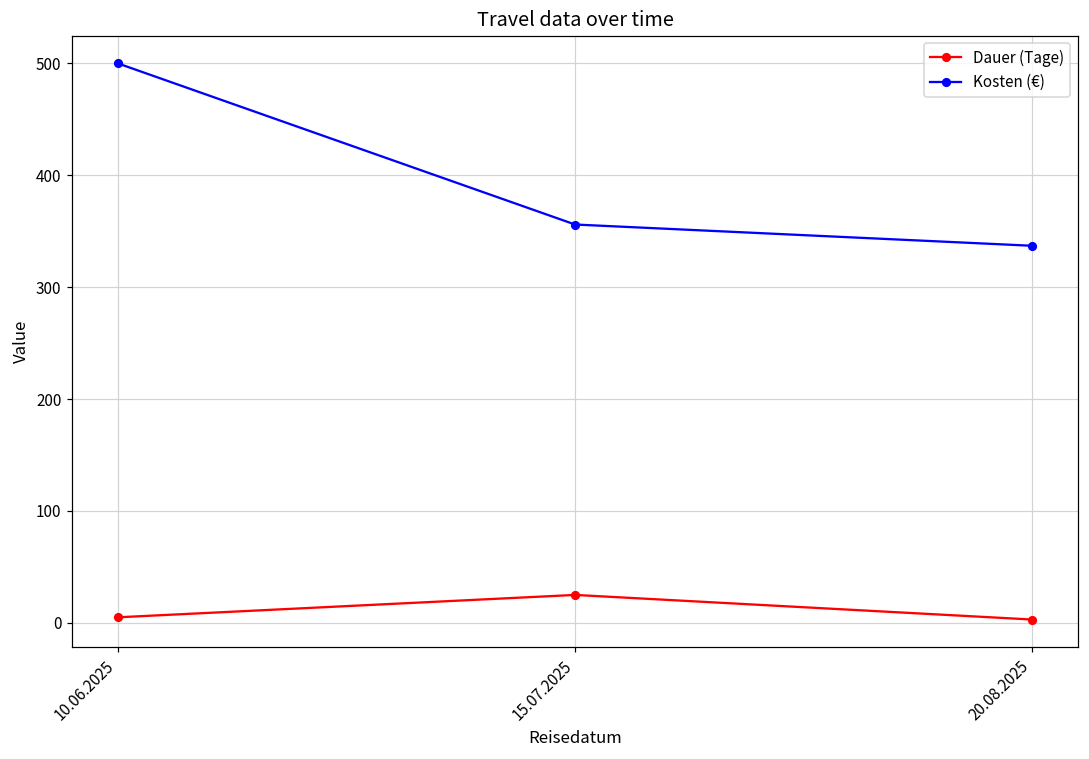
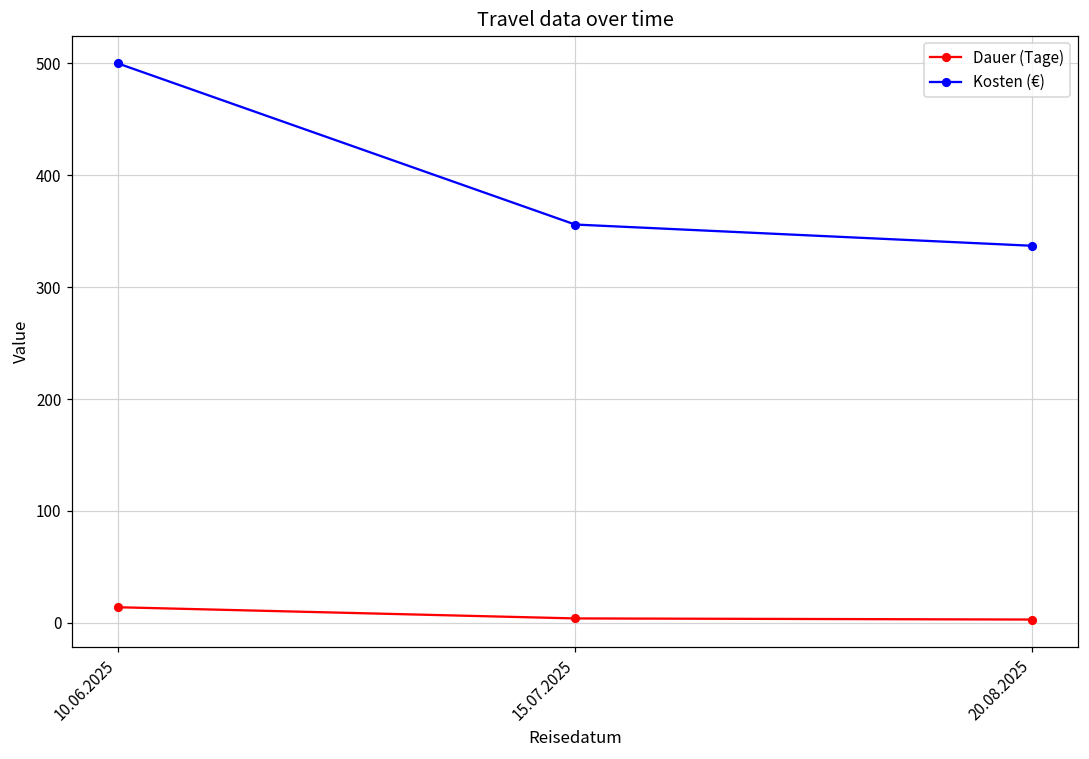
Dauer (Tage), 10.06.2025: 5 -> 14
Dauer (Tage), 15.07.2025: 25 -> 4
